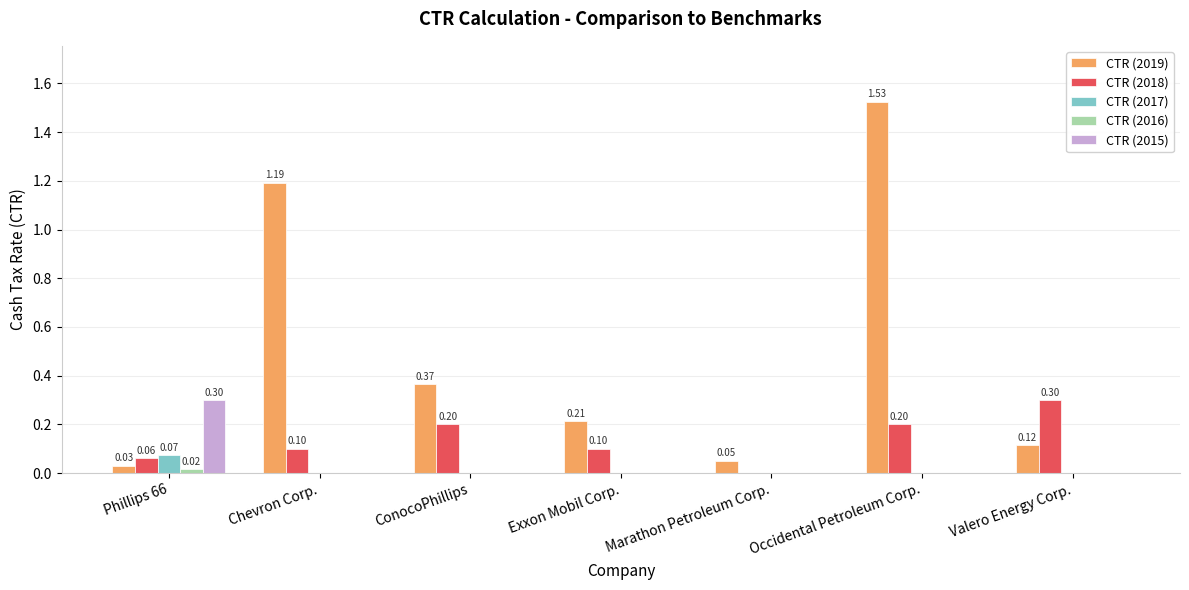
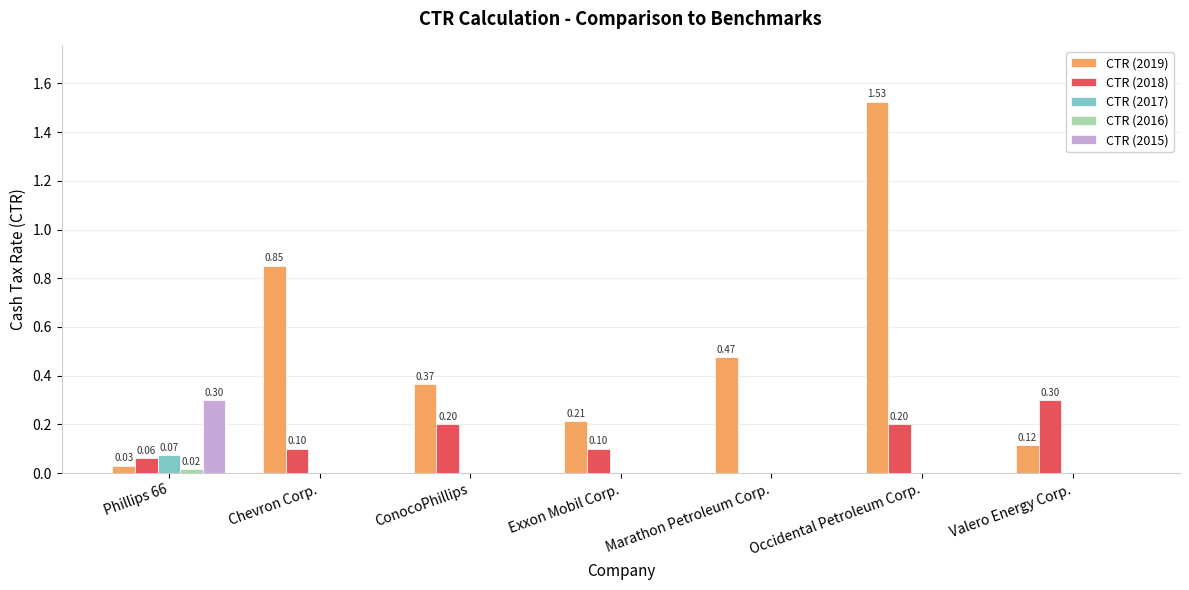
CTR (2019), Chevron Corp.: 1.19 -> 0.85
CTR (2019), Marathon Petroleum Corp.: 0.05 -> 0.47
